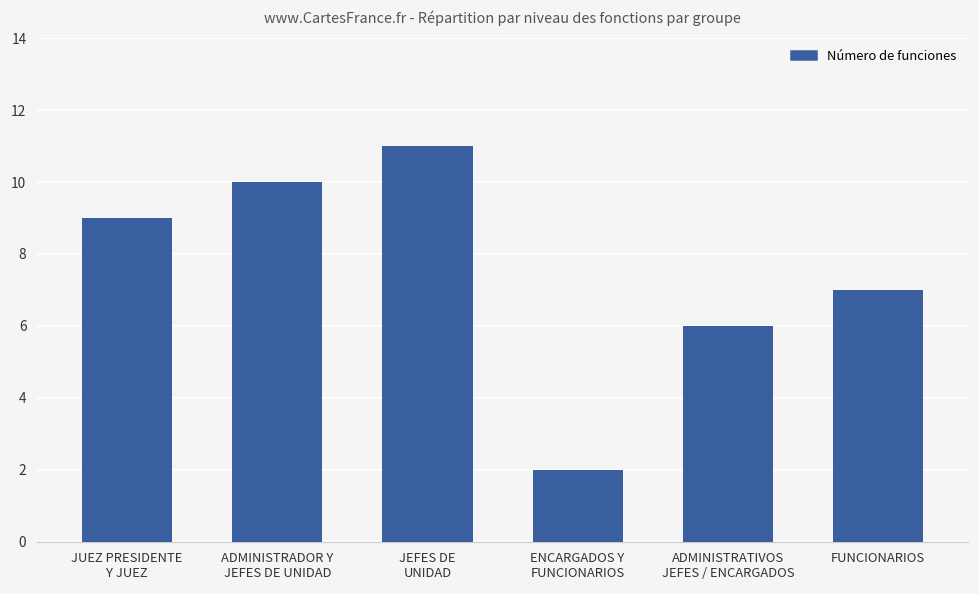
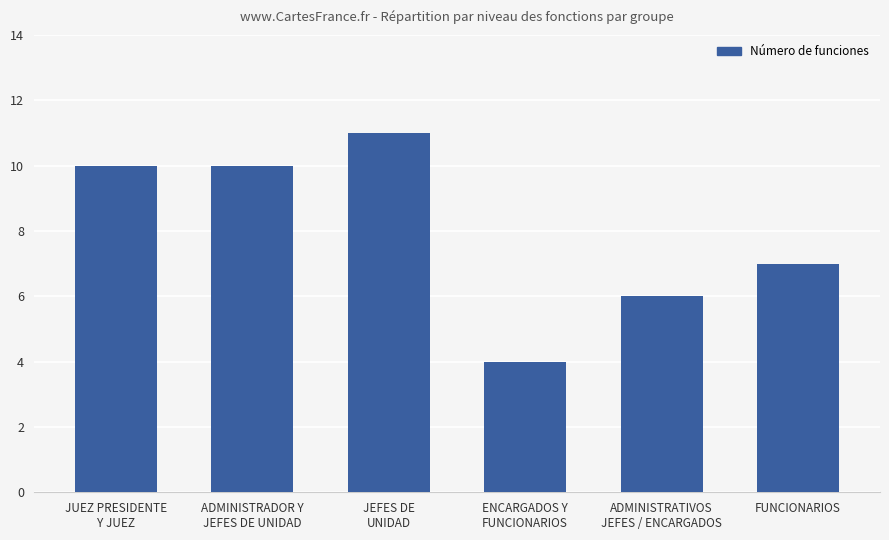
JUEZ PRESIDENTE Y JUEZ: 9 -> 10
ENCARGADOS Y FUNCIONARIOS: 2 -> 4
